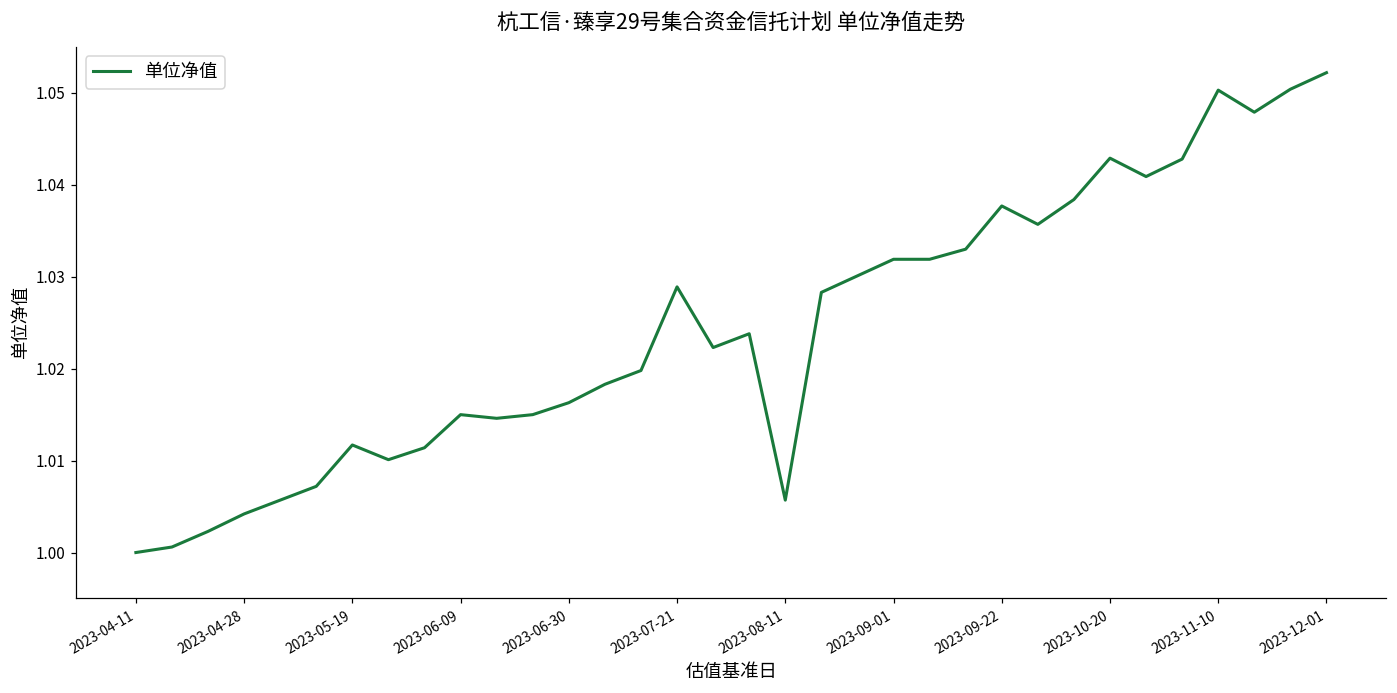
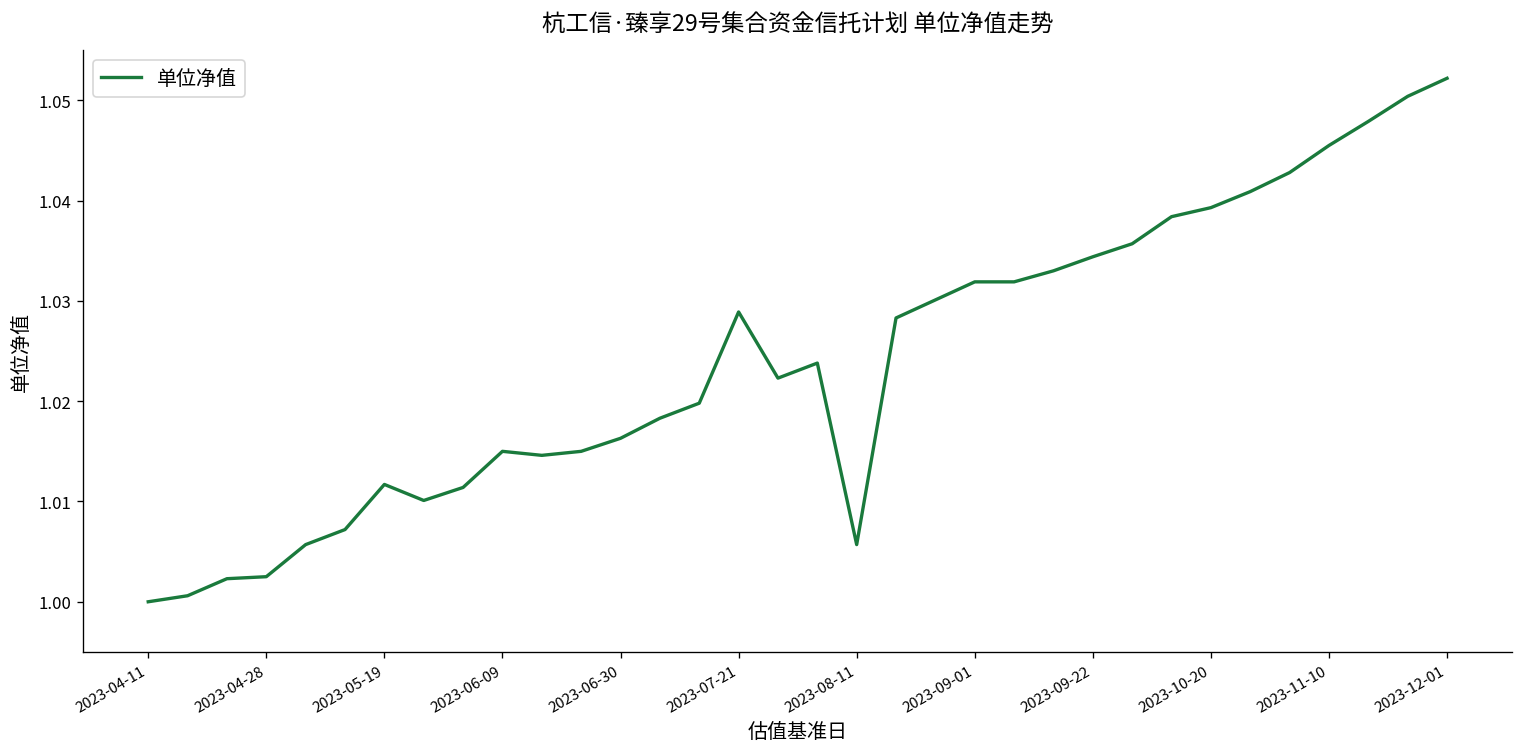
2023-04-28: 1.004 -> 1.003
2023-09-22: 1.038 -> 1.034
2023-10-20: 1.043 -> 1.039
2023-11-10: 1.050 -> 1.046
